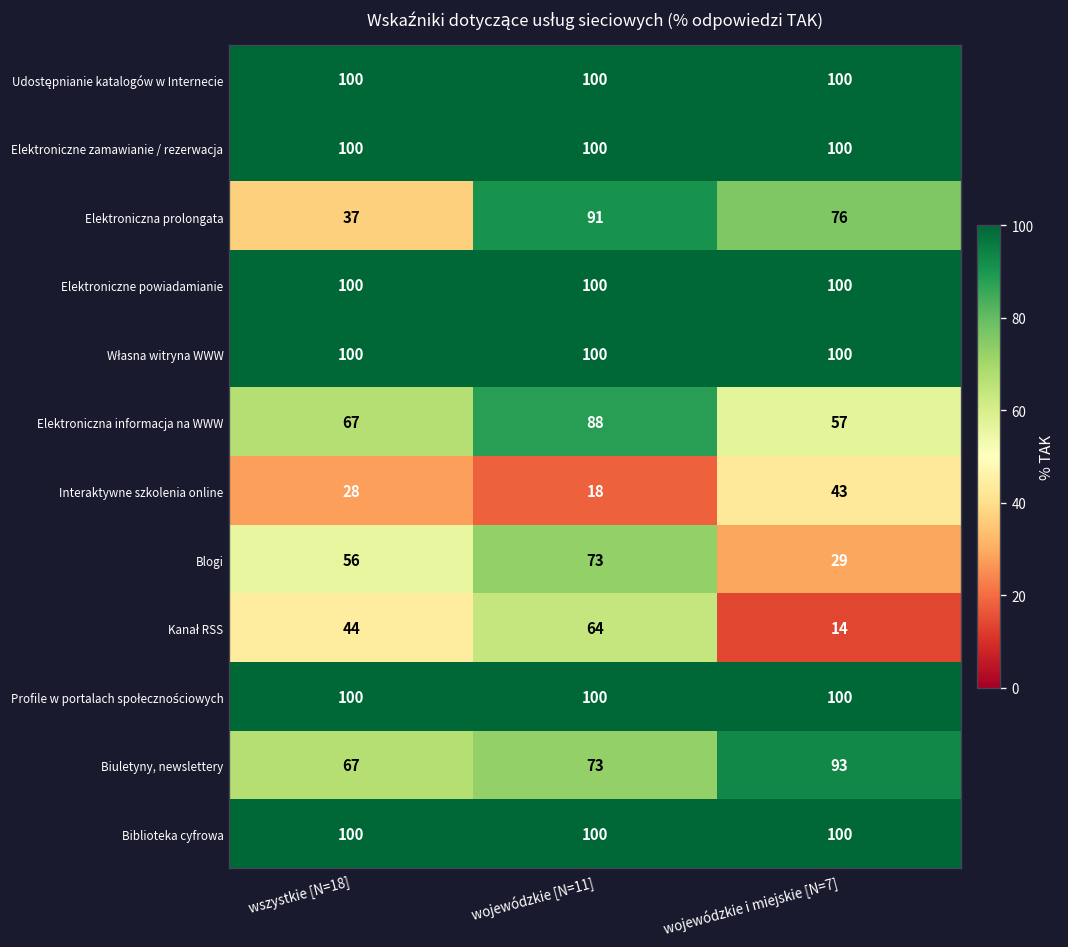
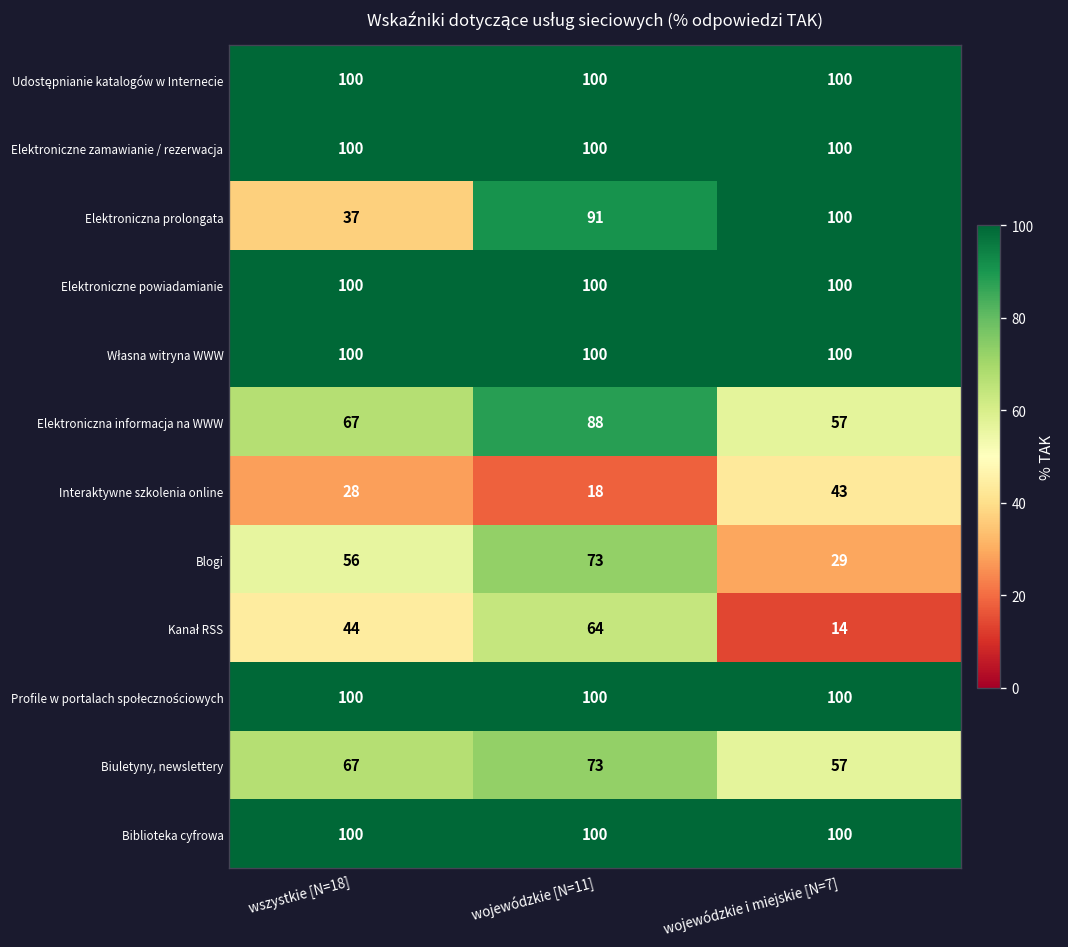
Elektroniczna prolongata, wojewódzkie i miejskie [N=7]: 76 -> 100
Biuletyny, newslettery, wojewódzkie i miejskie [N=7]: 93 -> 57
